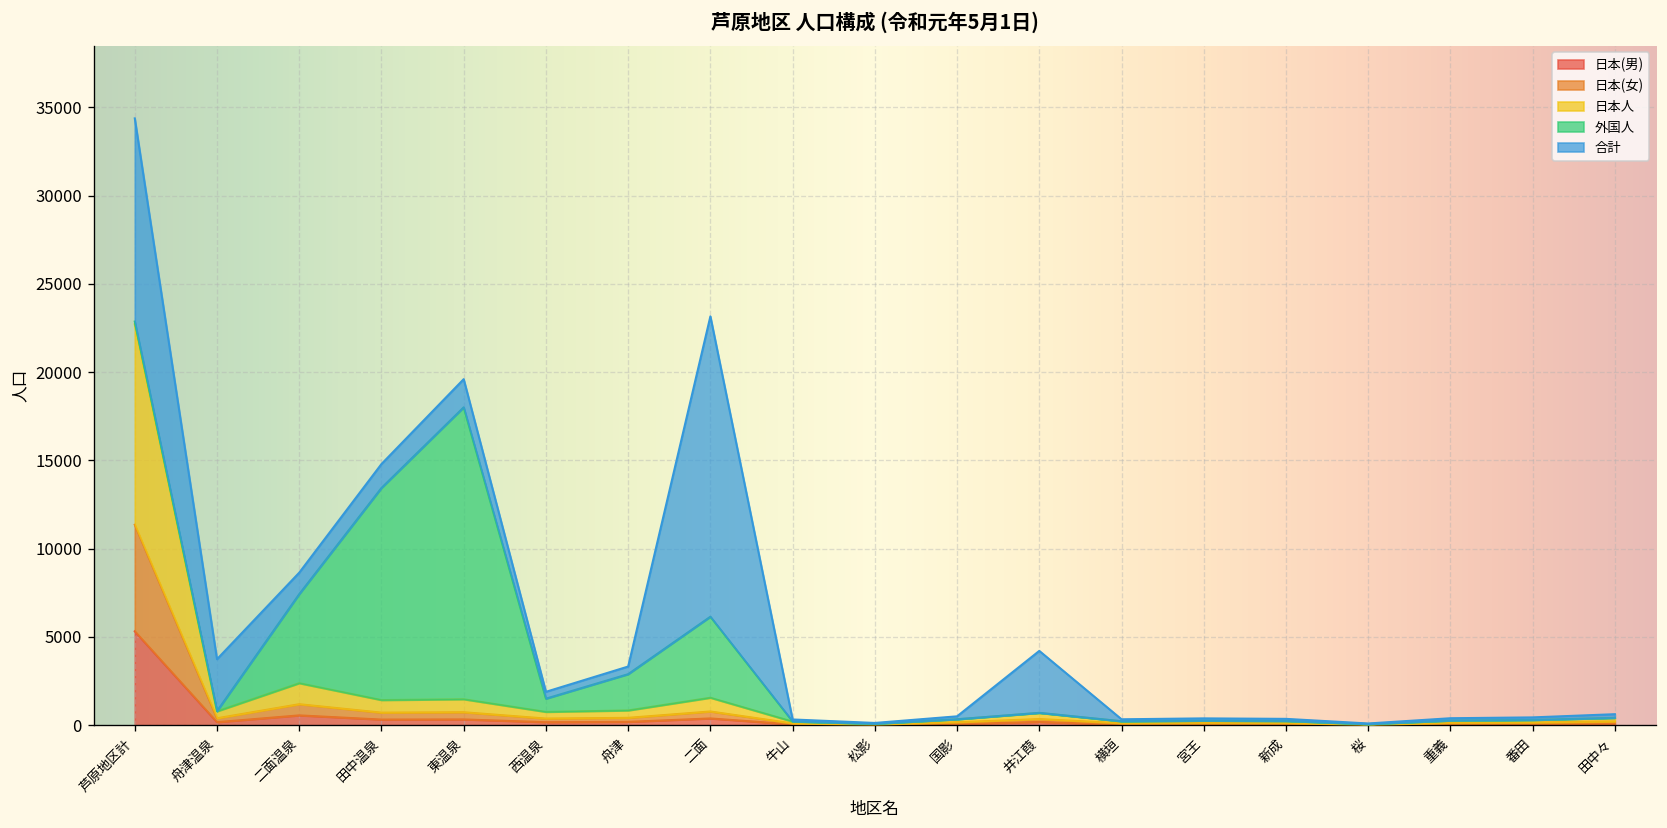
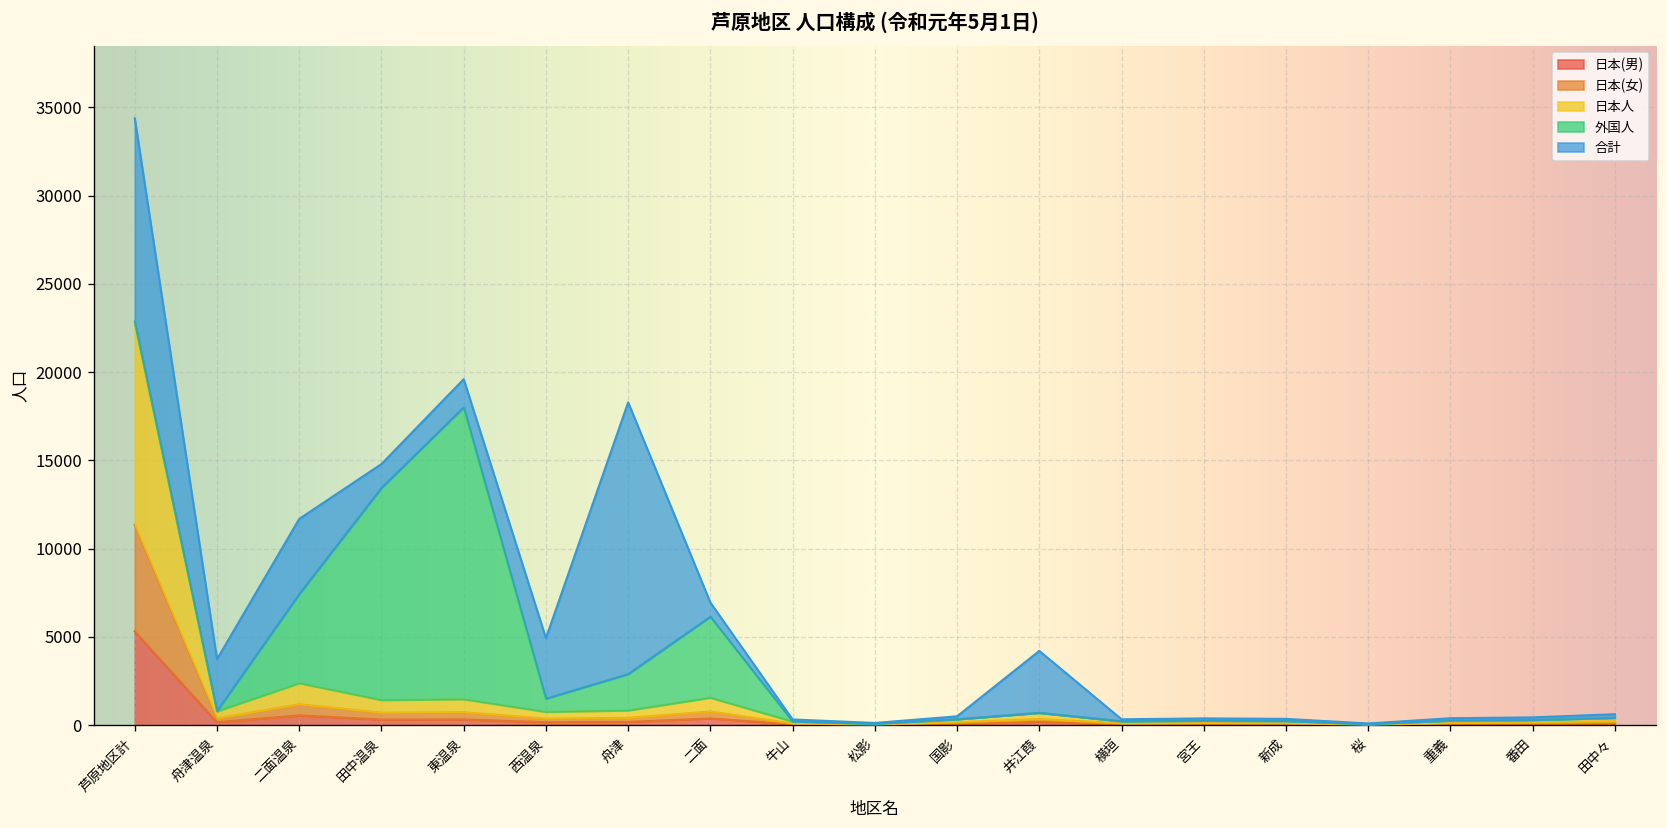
合計, 二面温泉: 1200 -> 4300
合計, 西温泉: 400 -> 3400
合計, 舟津: 400 -> 15400
合計, 二面: 17000 -> 800
